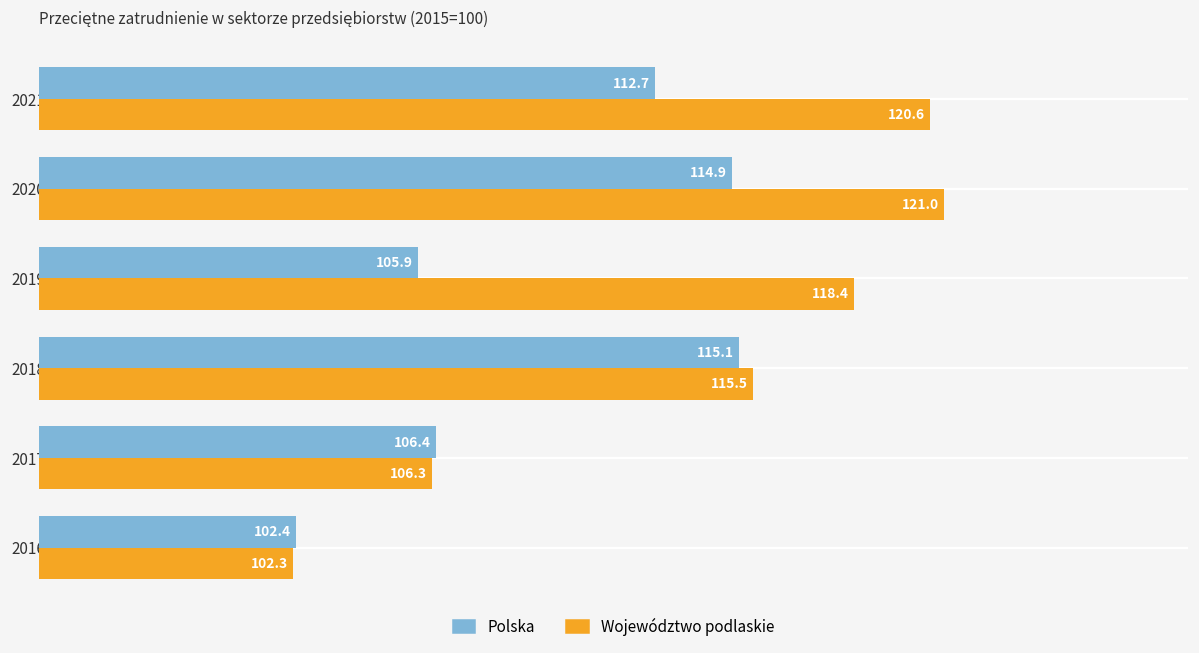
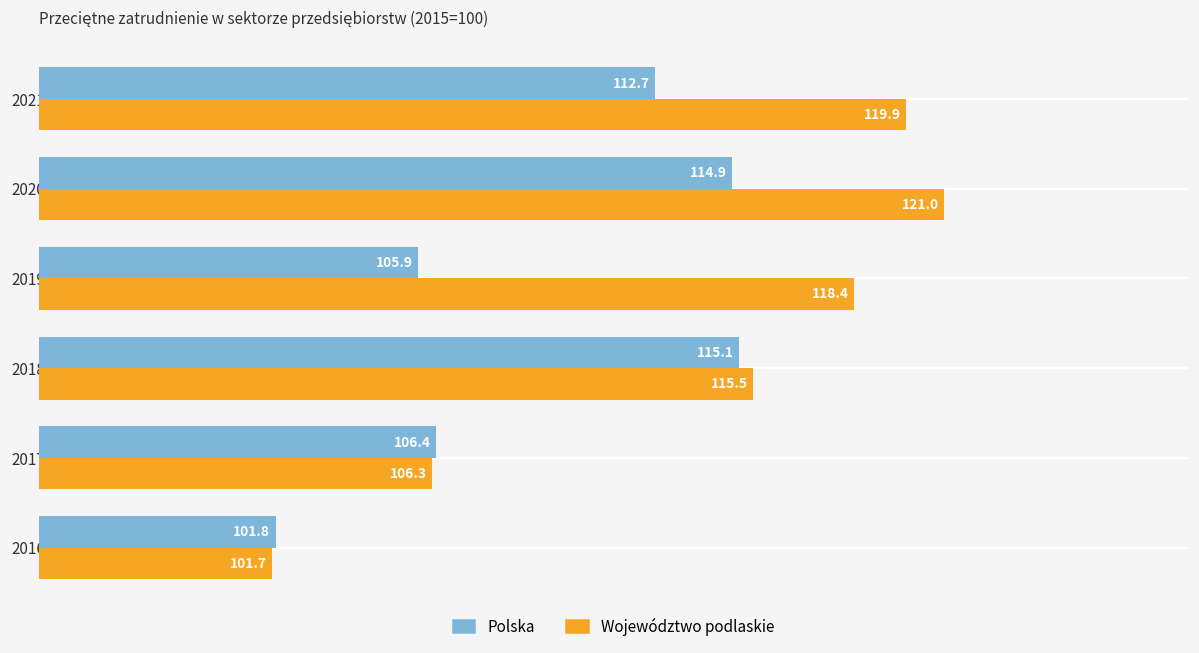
Województwo podlaskie, 2021: 120.6 -> 119.9
Polska, 2016: 102.4 -> 101.8
Województwo podlaskie, 2016: 102.3 -> 101.7
